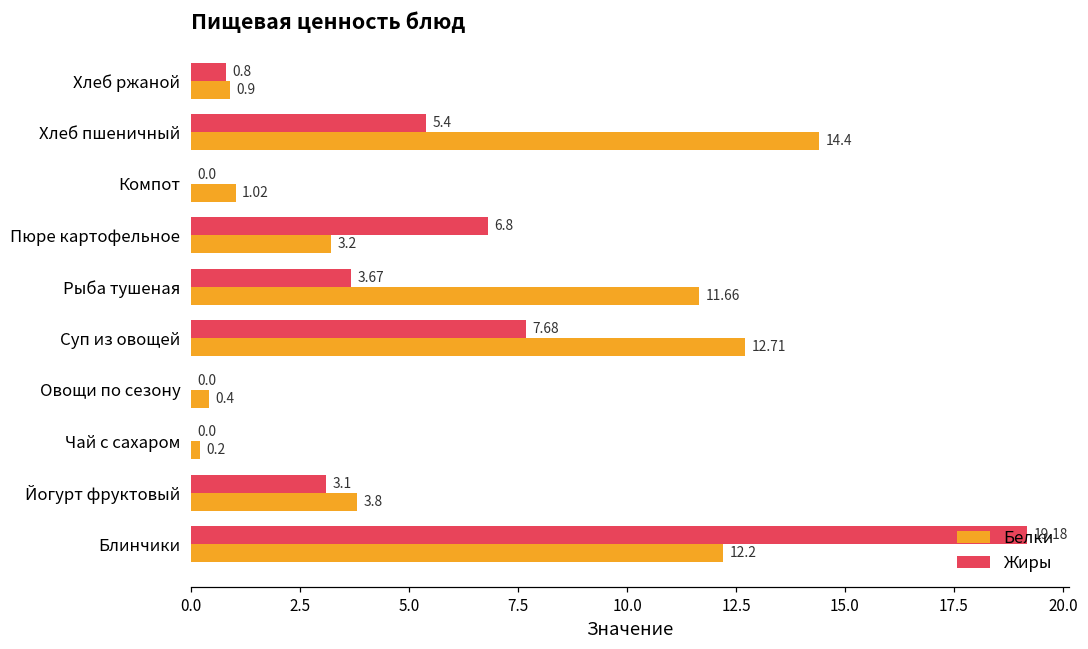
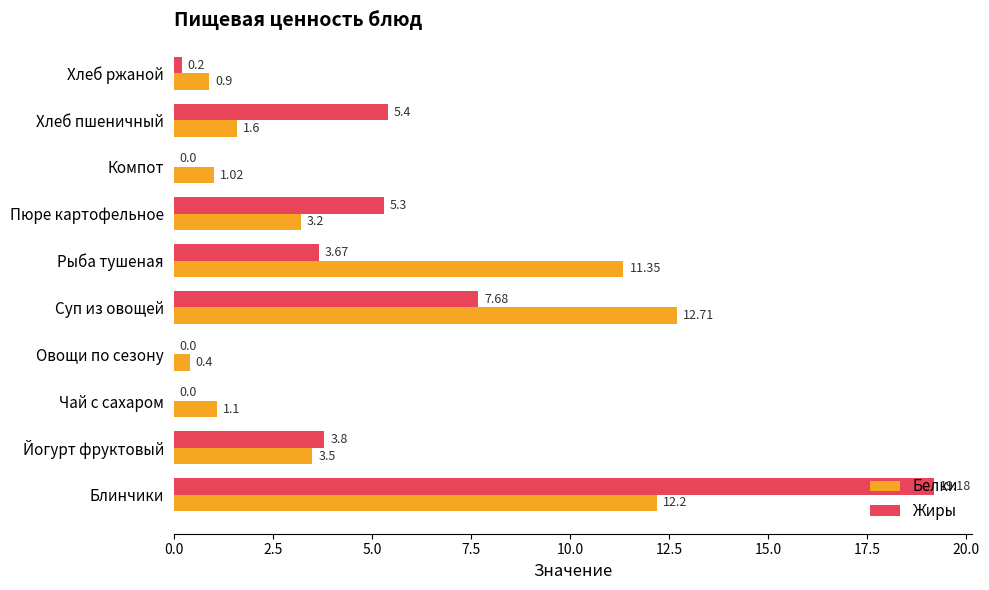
Жиры, Хлеб ржаной: 0.8 -> 0.2
Белки, Хлеб пшеничный: 14.4 -> 1.6
Жиры, Пюре картофельное: 6.8 -> 5.3
Белки, Рыба тушеная: 11.66 -> 11.35
Белки, Чай с сахаром: 0.2 -> 1.1
Жиры, Йогурт фруктовый: 3.1 -> 3.8
Белки, Йогурт фруктовый: 3.8 -> 3.5
